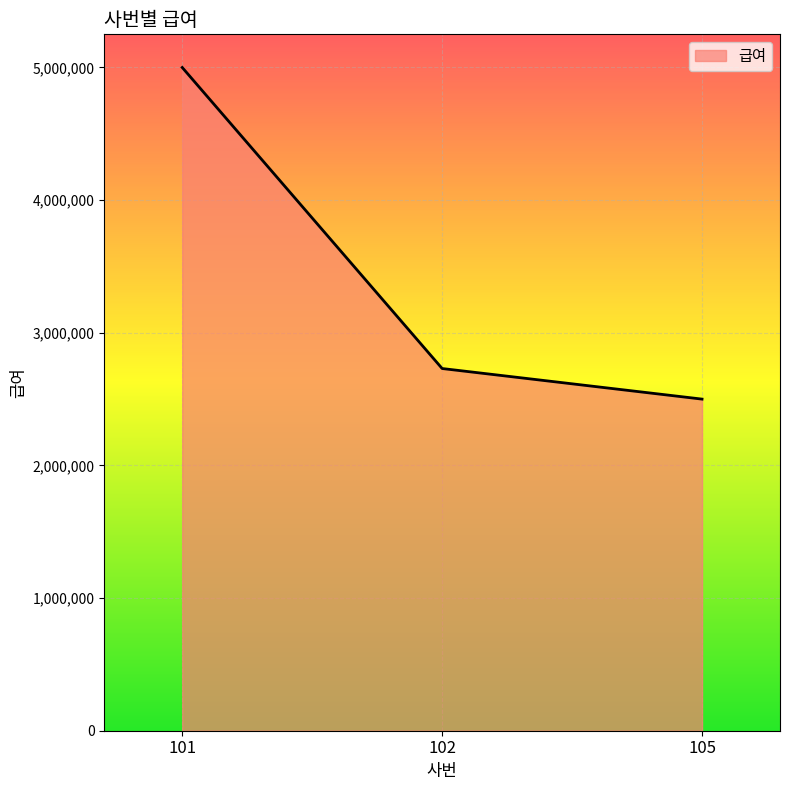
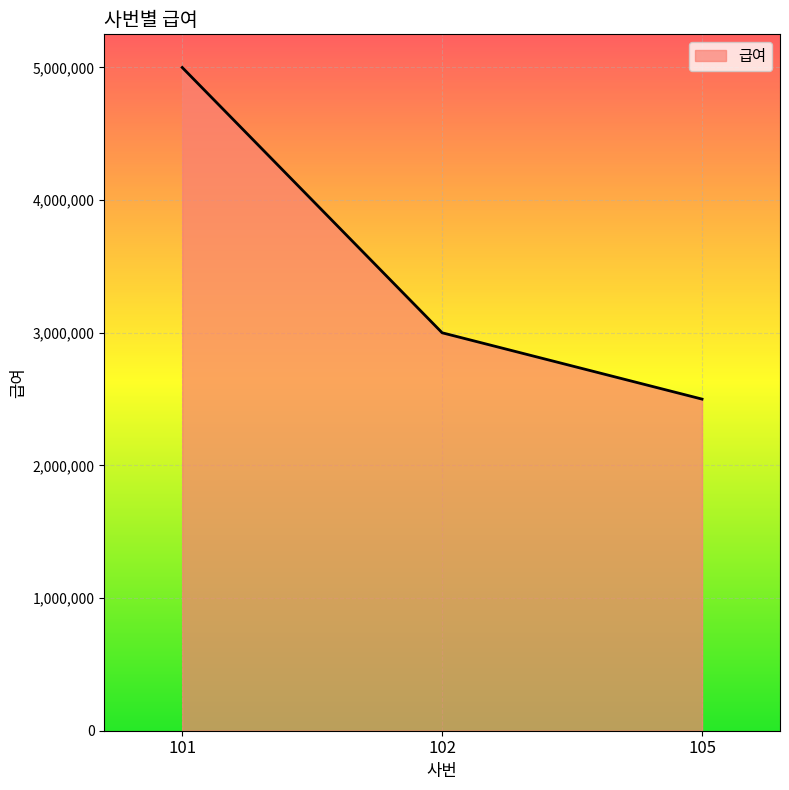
102: 2,730,000 -> 3,000,000
